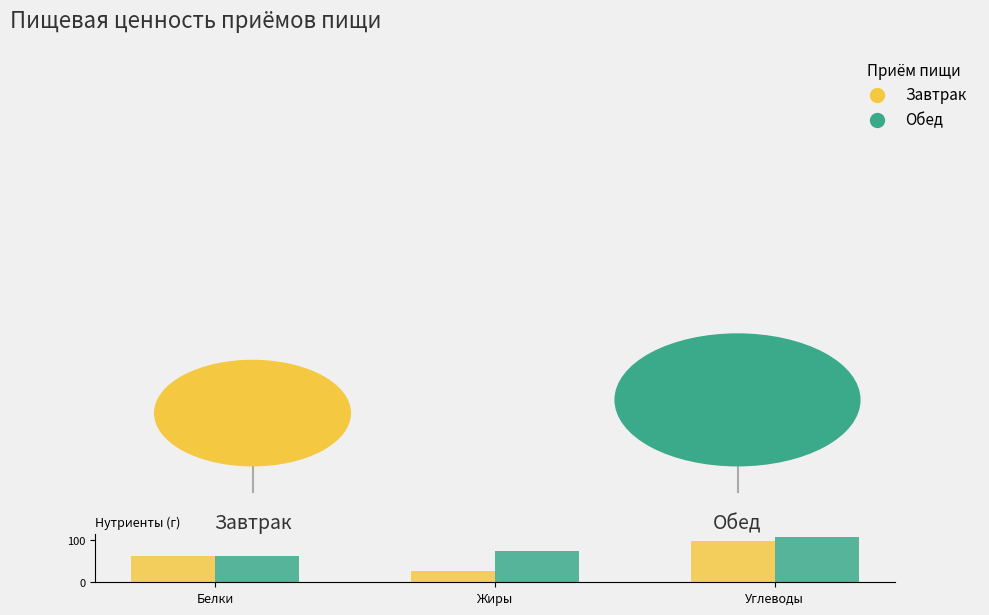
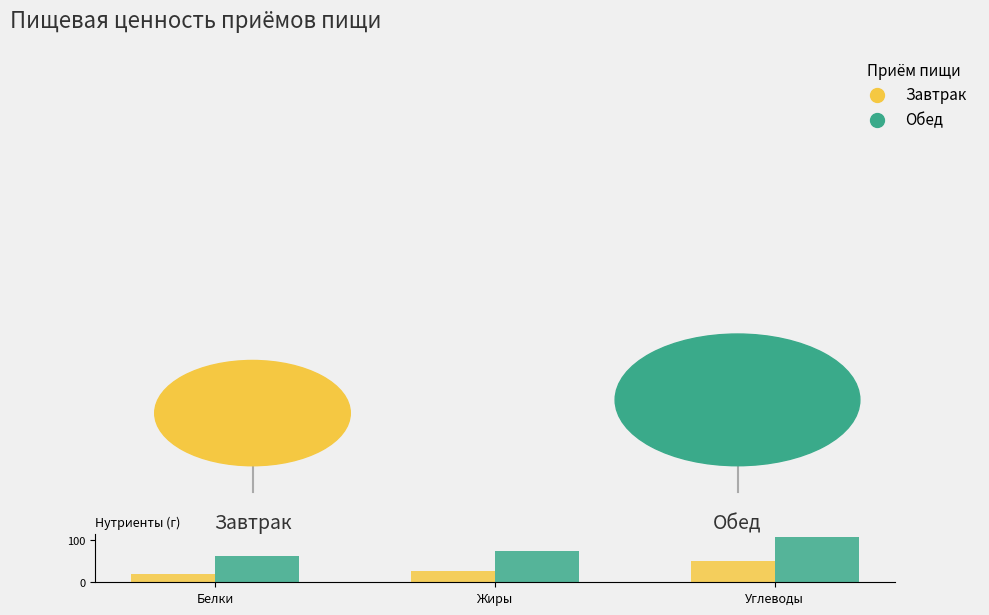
Завтрак, Белки: 60 -> 20
Завтрак, Углеводы: 100 -> 50
